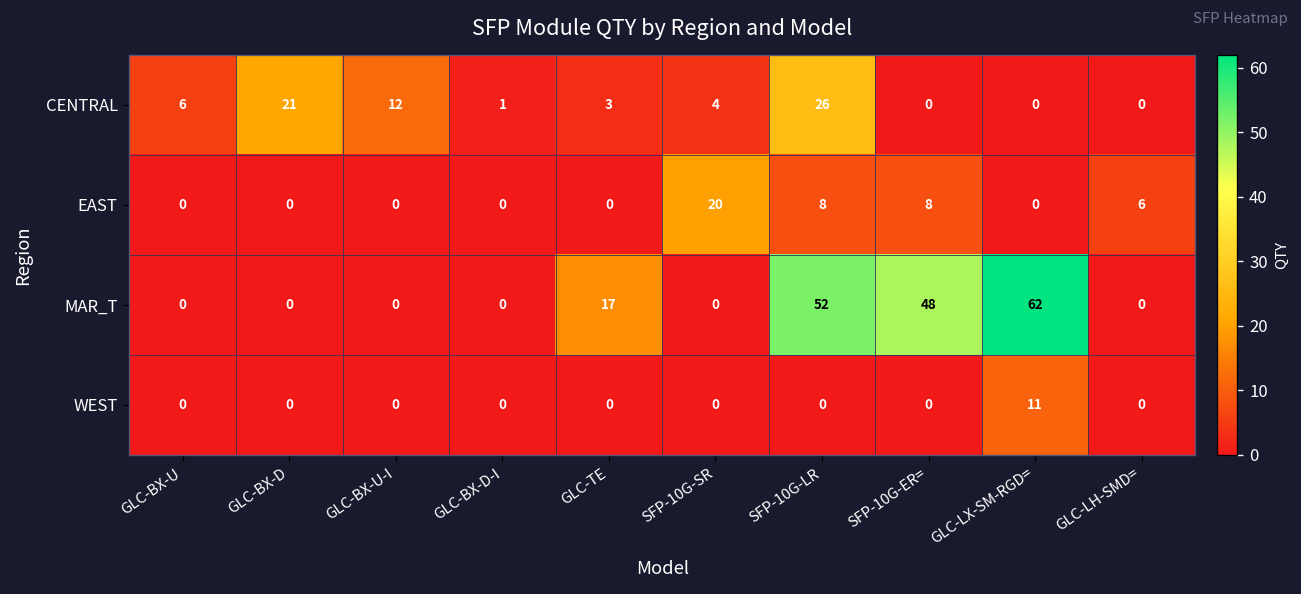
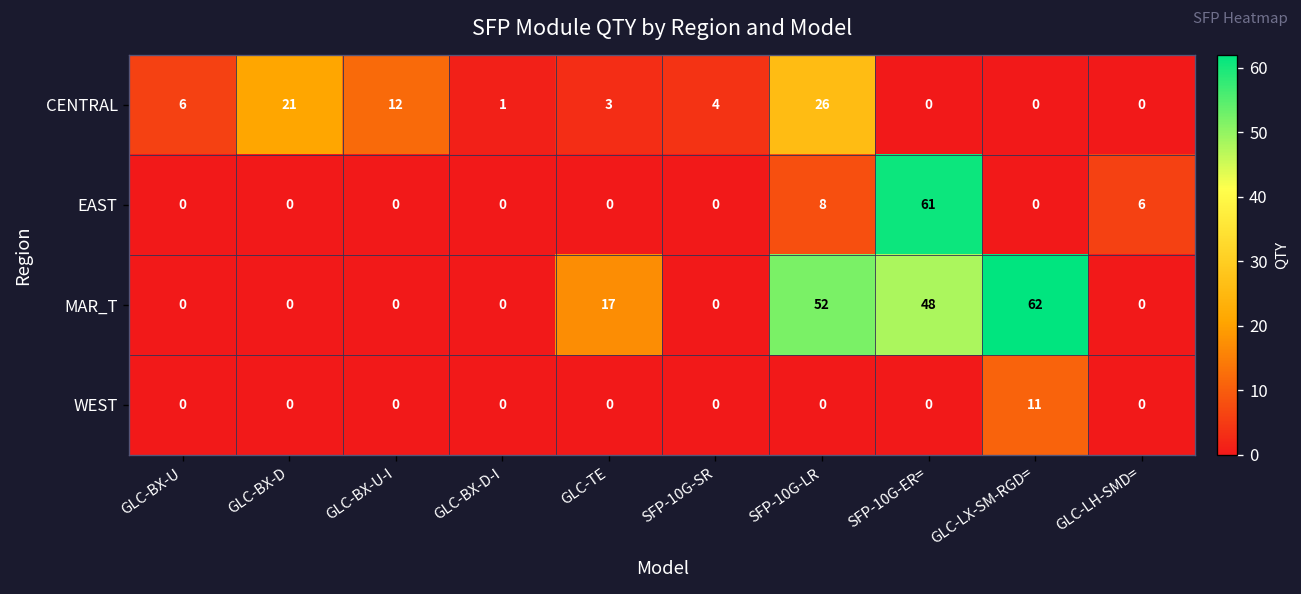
EAST, SFP-10G-SR: 20 -> 0
EAST, SFP-10G-ER=: 8 -> 61
